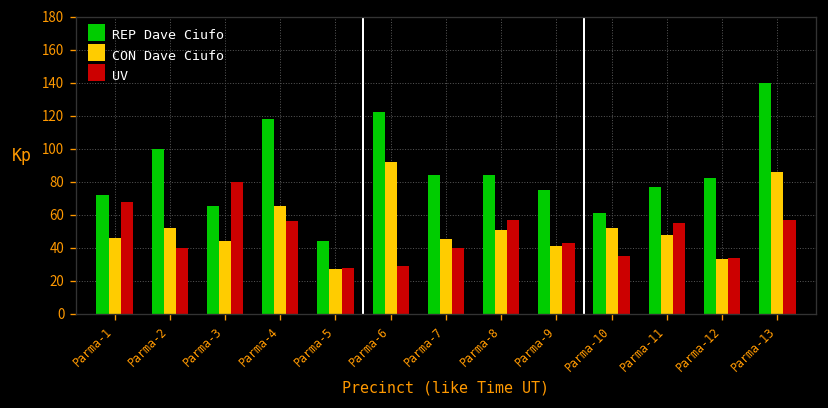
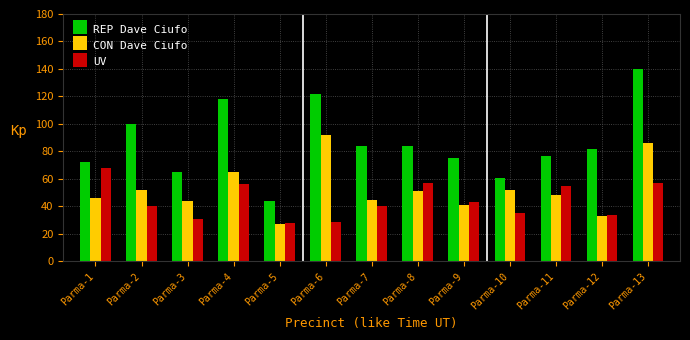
UV, Parma-3: 80 -> 31
